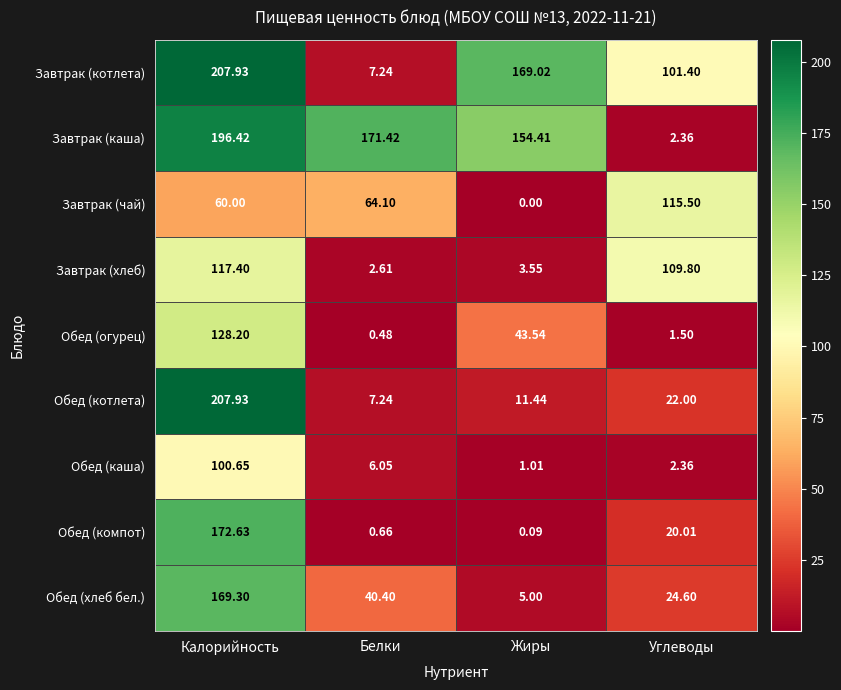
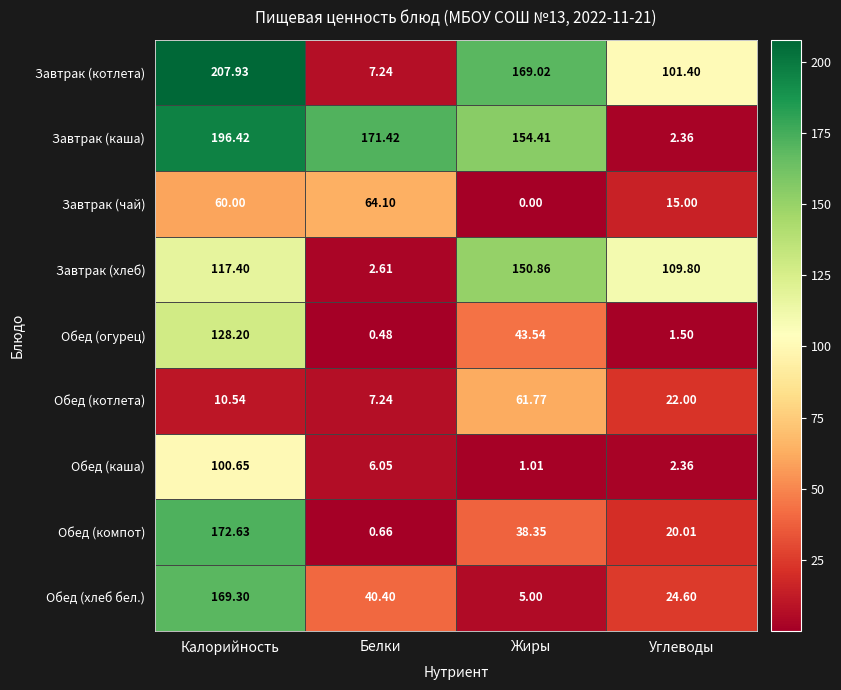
Завтрак (чай), Углеводы: 115.50 -> 15.00
Завтрак (хлеб), Жиры: 3.55 -> 150.86
Обед (котлета), Калорийность: 207.93 -> 10.54
Обед (котлета), Жиры: 11.44 -> 61.77
Обед (компот), Жиры: 0.09 -> 38.35
